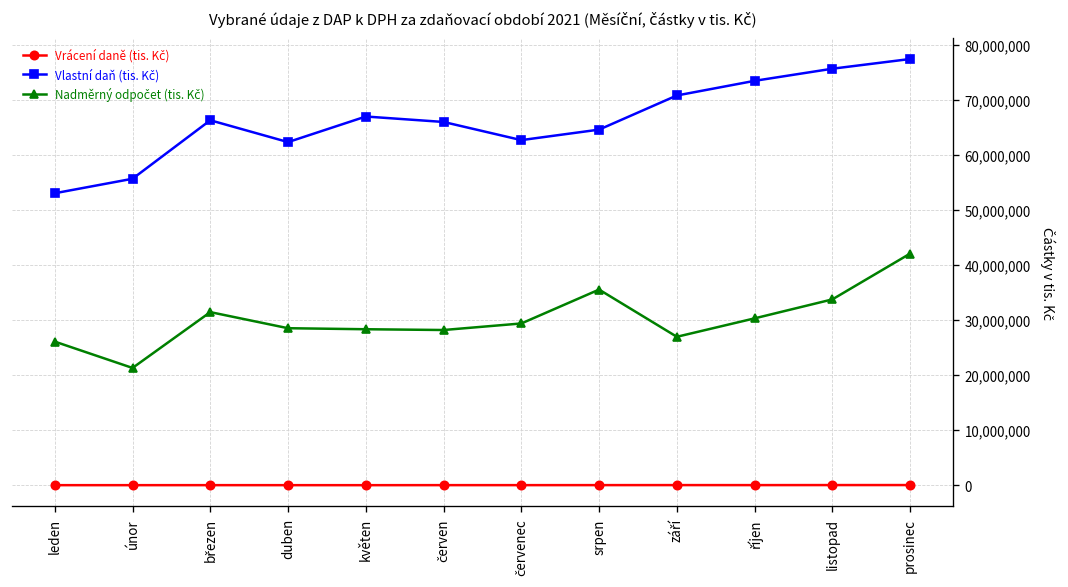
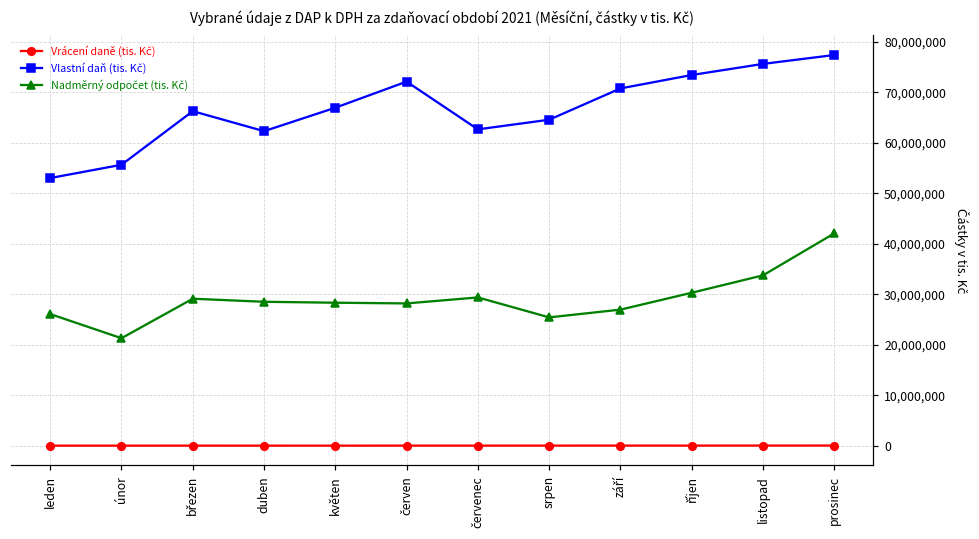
Nadměrný odpočet (tis. Kč), březen: 31,000,000 -> 29,000,000
Vlastní daň (tis. Kč), červen: 66,000,000 -> 72,000,000
Nadměrný odpočet (tis. Kč), srpen: 36,000,000 -> 25,000,000
